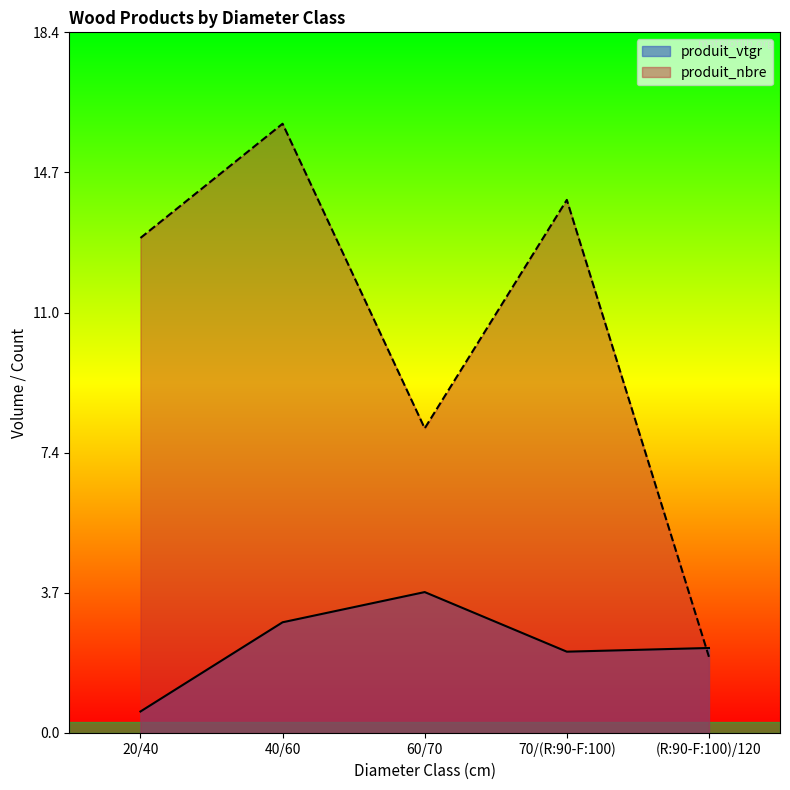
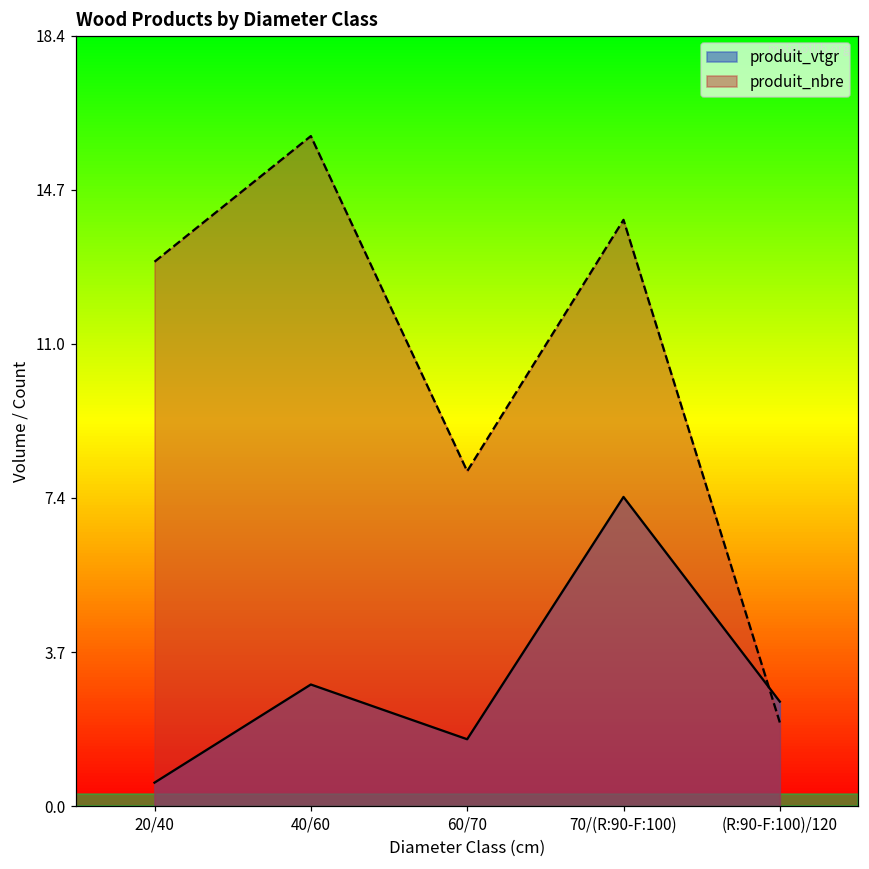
produit_vtgr, 60/70: 3.7 -> 1.6
produit_vtgr, 70/(R:90-F:100): 2.1 -> 7.4
produit_vtgr, (R:90-F:100)/120: 2.2 -> 2.5
